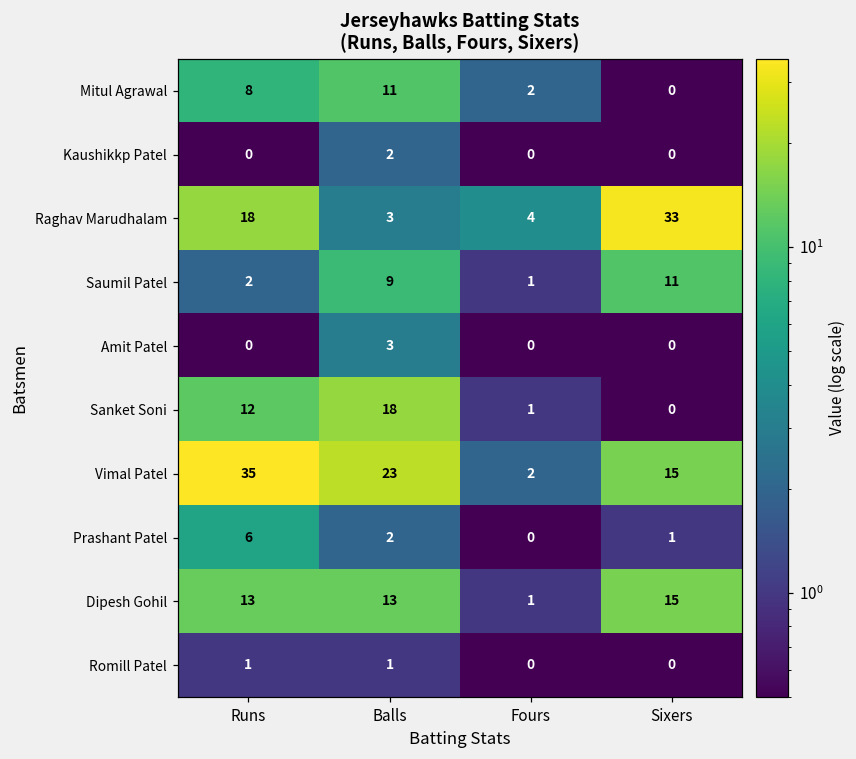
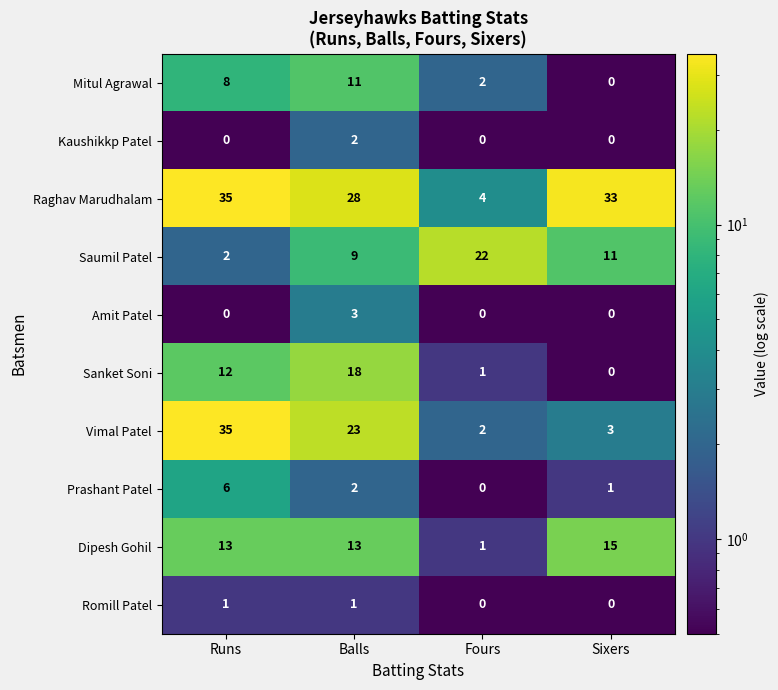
Raghav Marudhalam, Runs: 18 -> 35
Raghav Marudhalam, Balls: 3 -> 28
Saumil Patel, Fours: 1 -> 22
Vimal Patel, Sixers: 15 -> 3
